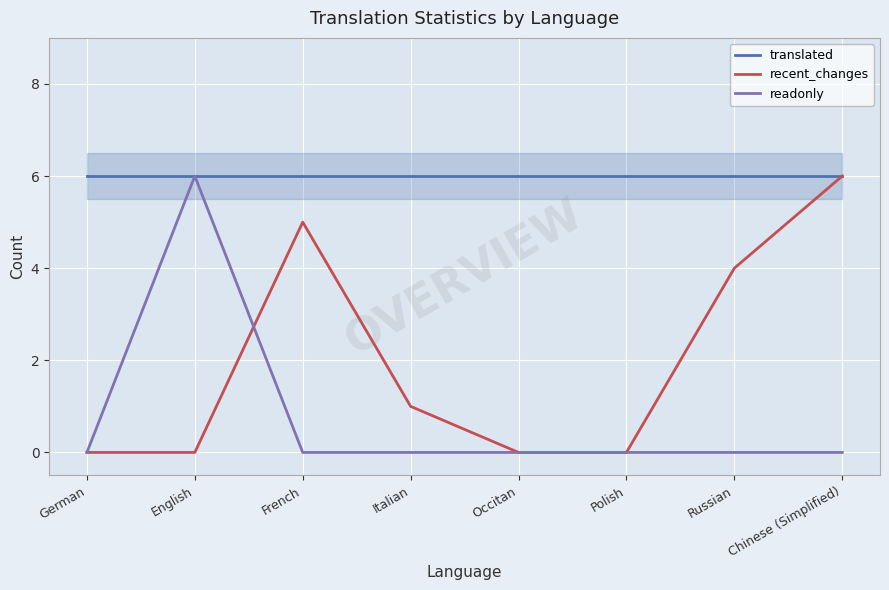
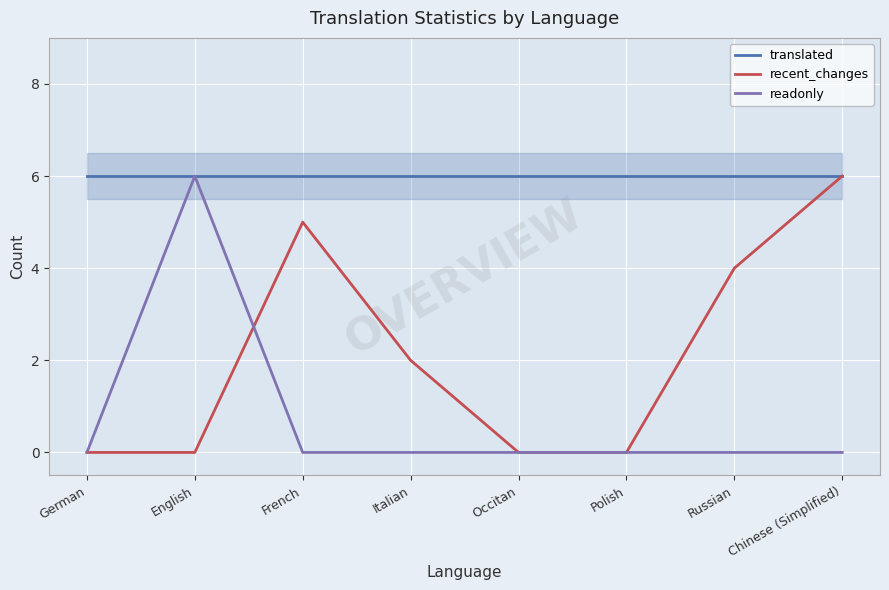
recent_changes, Italian: 1 -> 2
